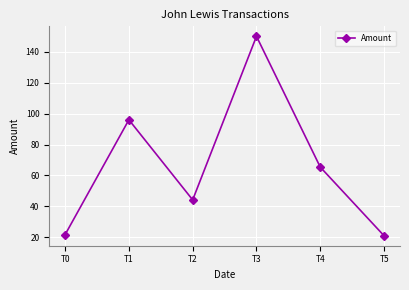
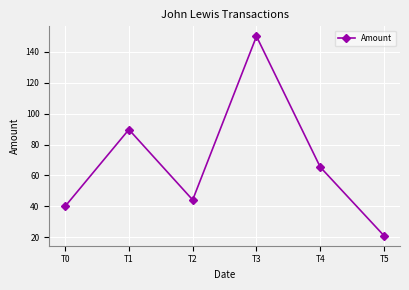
T0: 22 -> 40
T1: 96 -> 90
